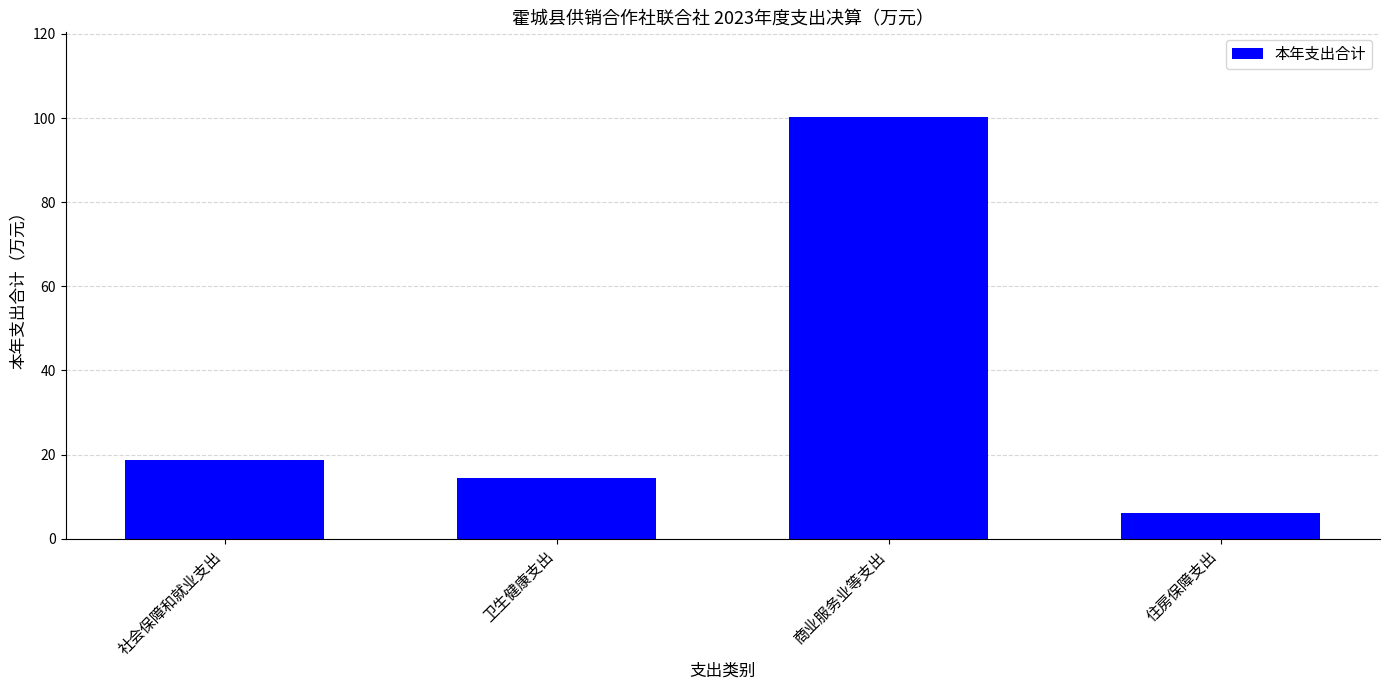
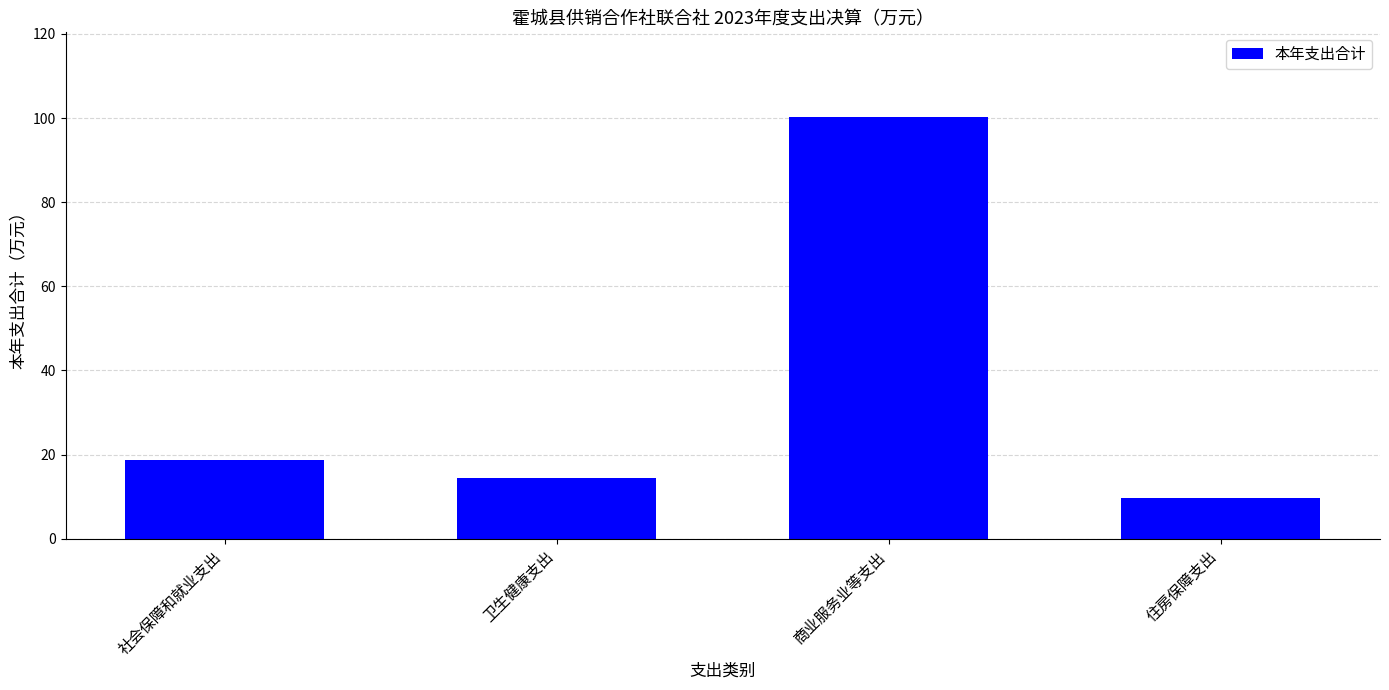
住房保障支出: 6 -> 10
